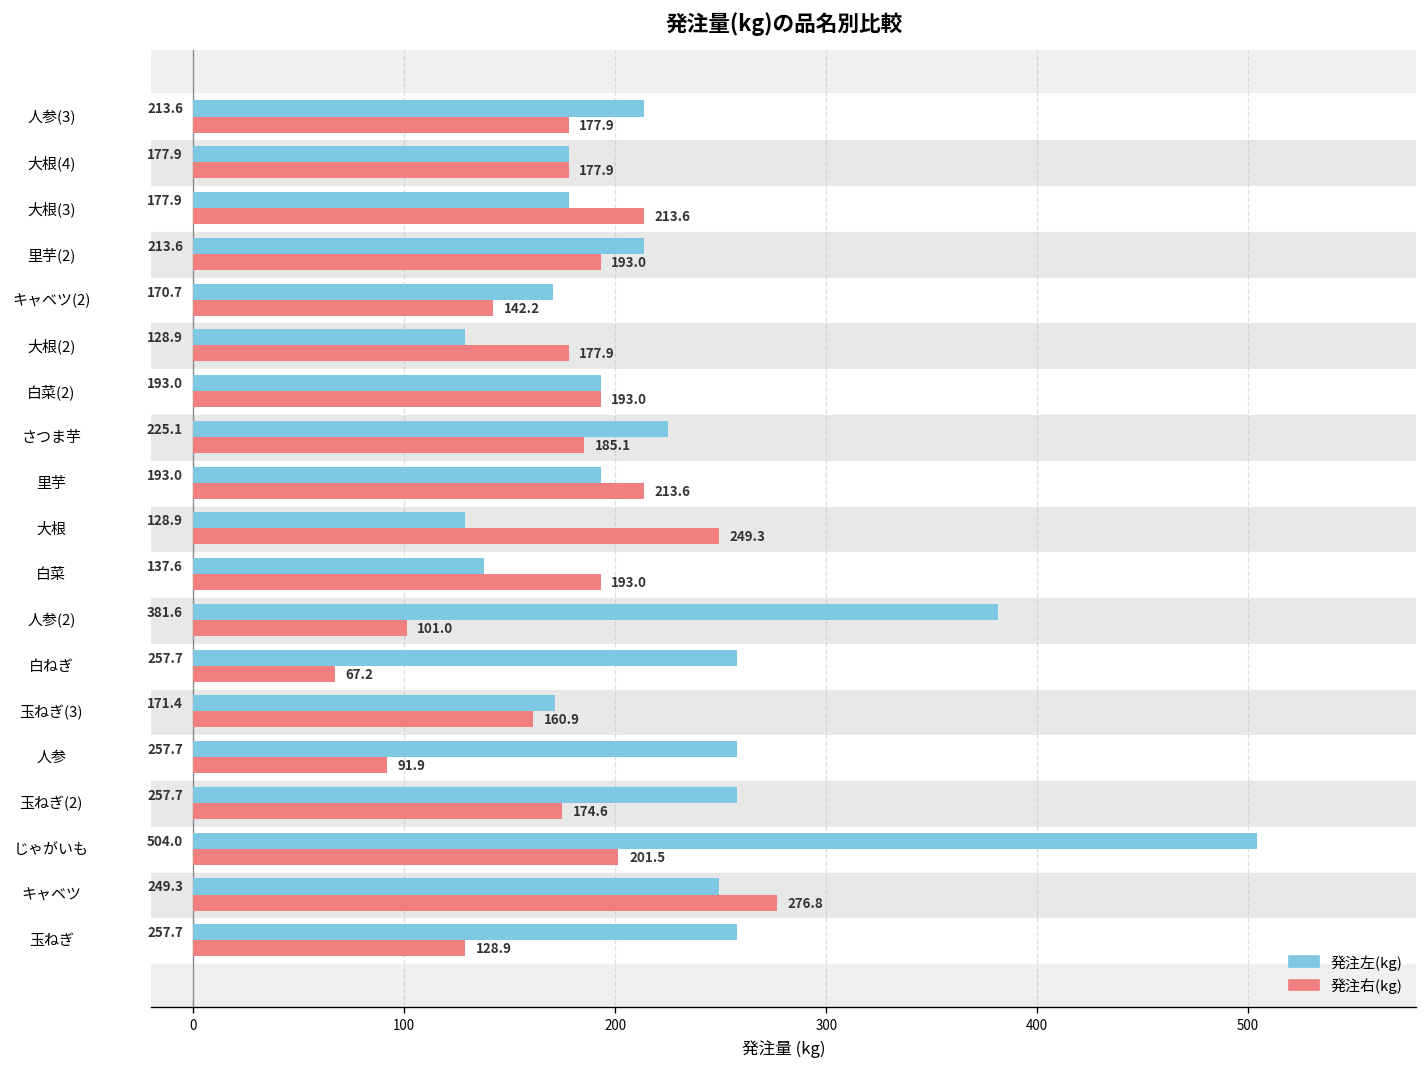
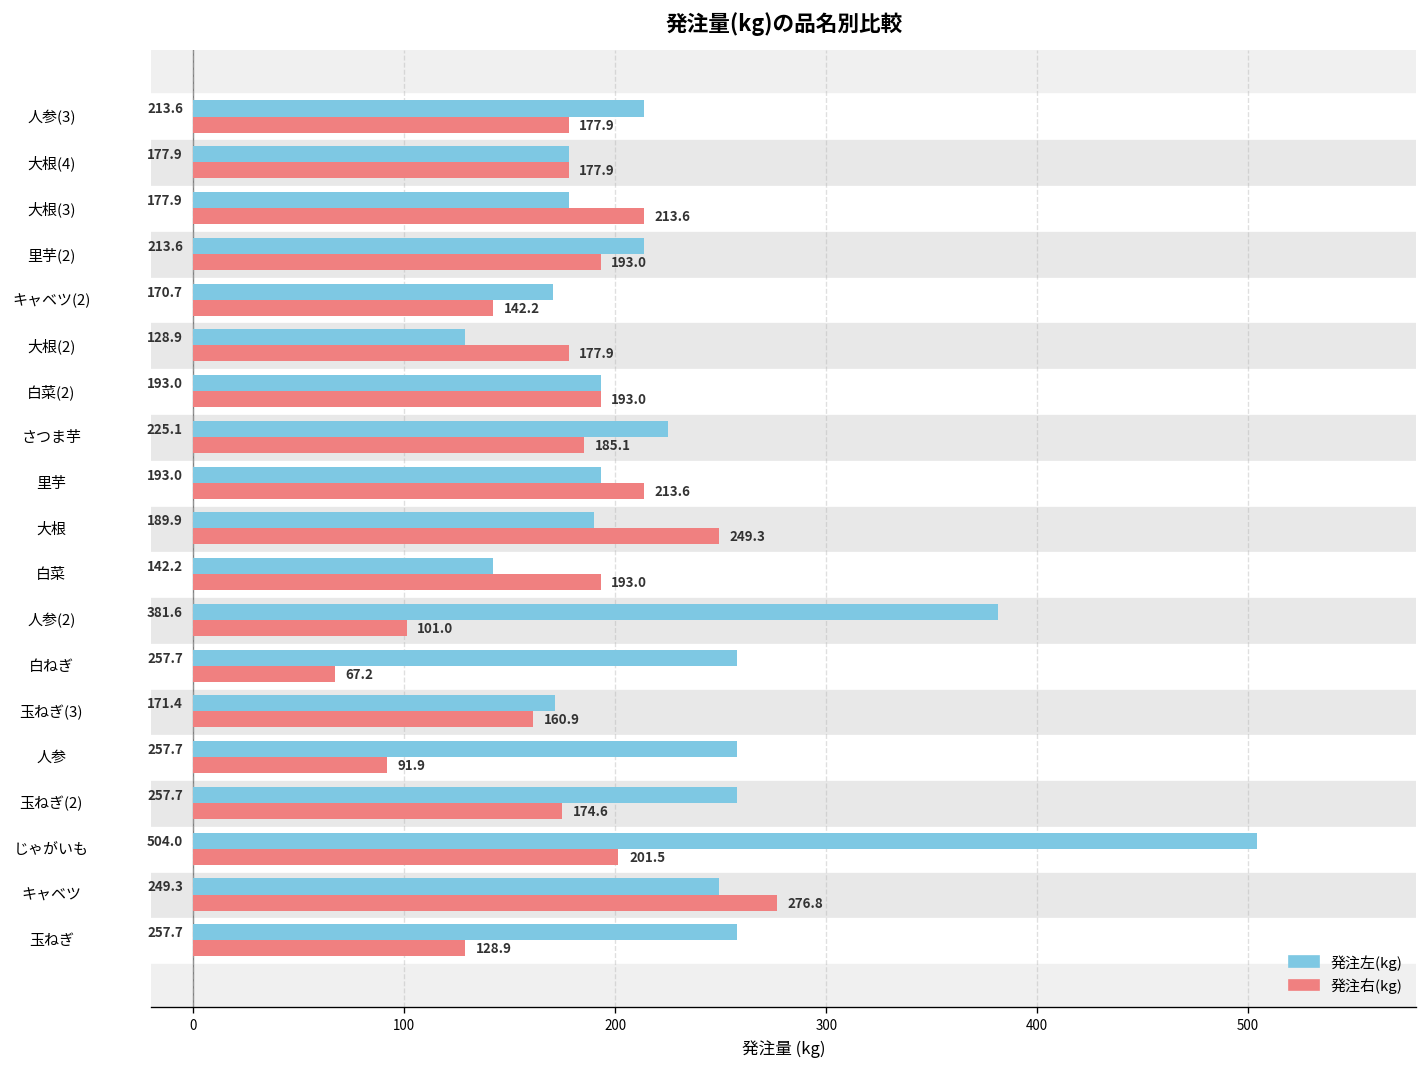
発注左(kg), 大根: 128.9 -> 189.9
発注左(kg), 白菜: 137.6 -> 142.2
